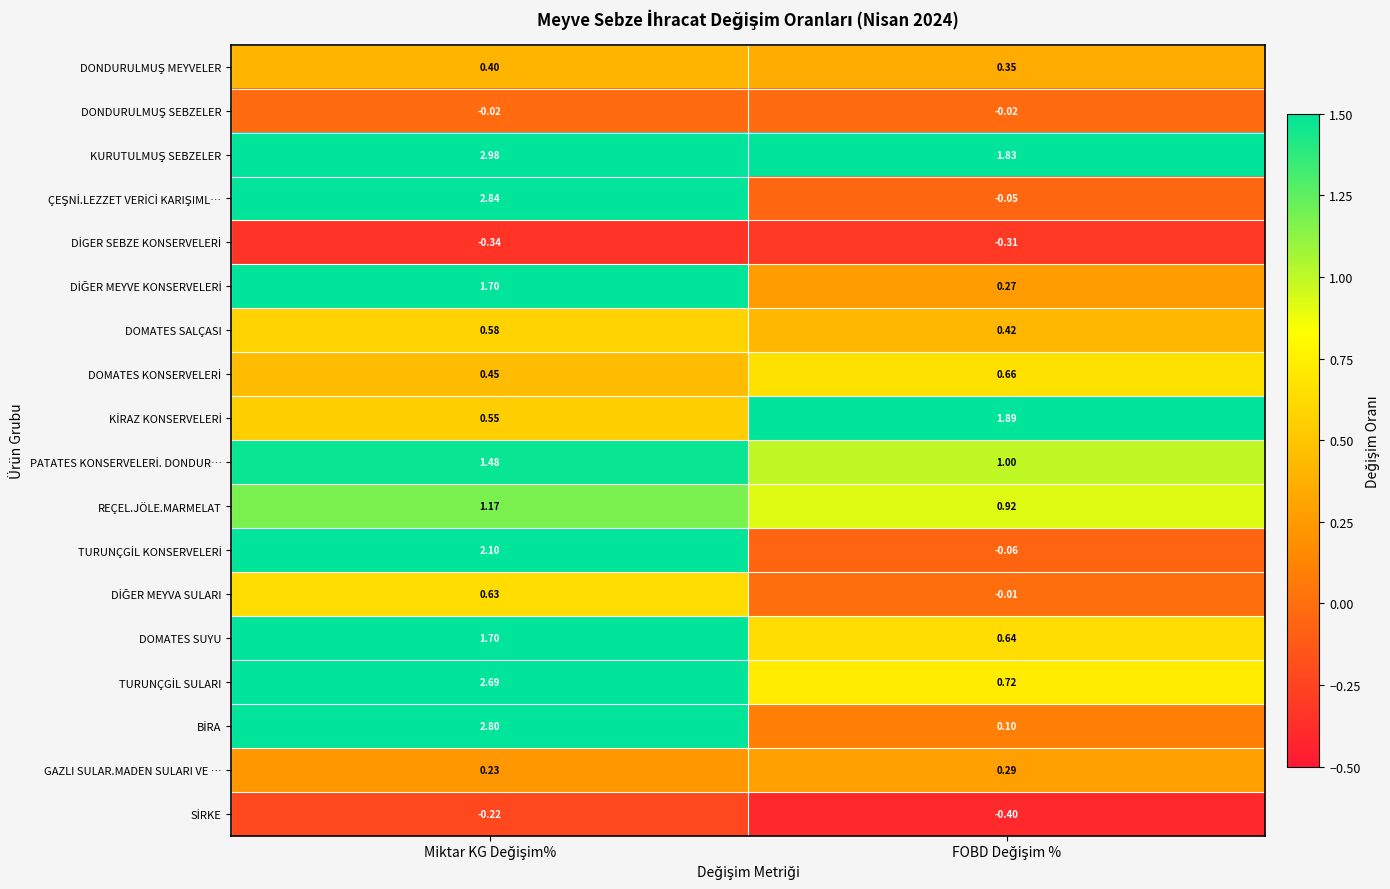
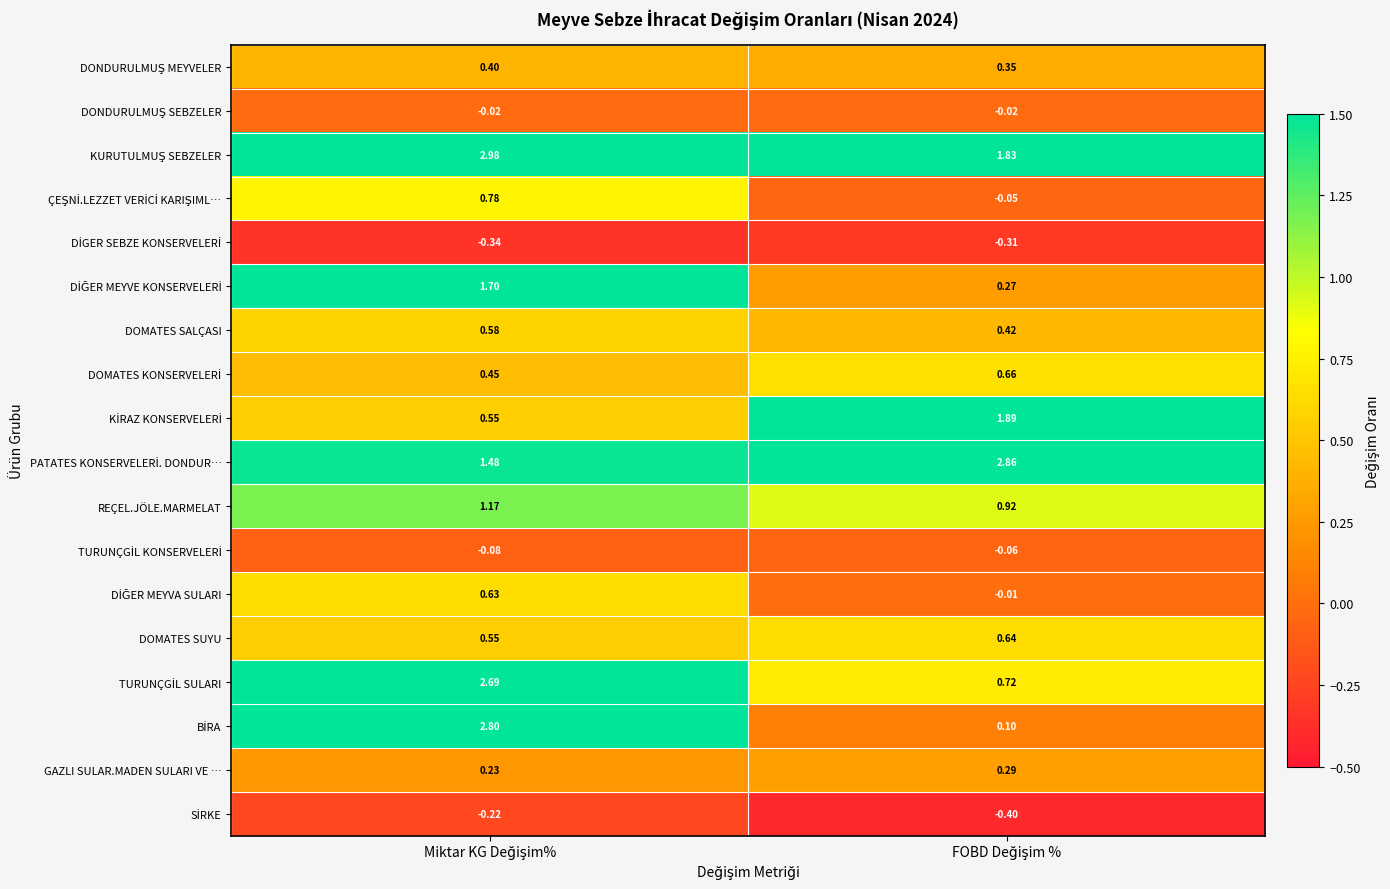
ÇEŞNİ.LEZZET VERİCİ KARIŞIML…, Miktar KG Değişim%: 2.84 -> 0.78
PATATES KONSERVELERİ. DONDUR…, FOBD Değişim %: 1.00 -> 2.86
TURUNÇGİL KONSERVELERİ, Miktar KG Değişim%: 2.10 -> -0.08
DOMATES SUYU, Miktar KG Değişim%: 1.70 -> 0.55
